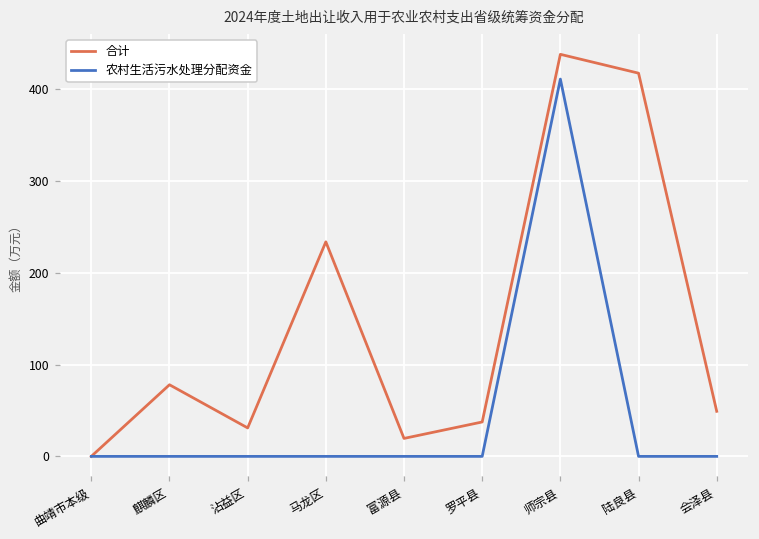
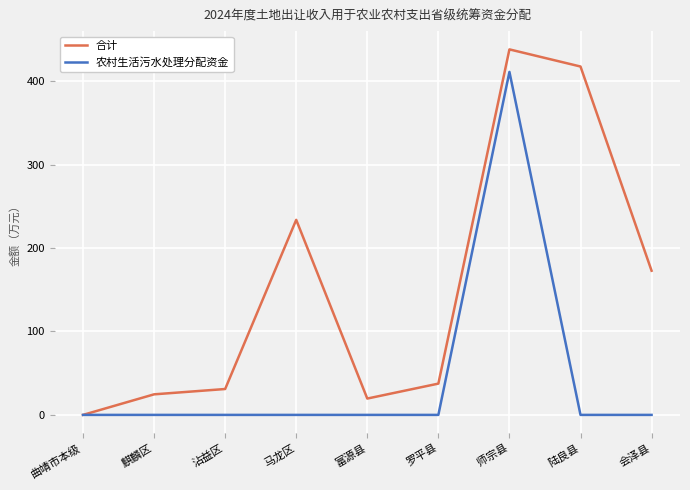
合计, 麒麟区: 80 -> 20
合计, 会泽县: 50 -> 170
